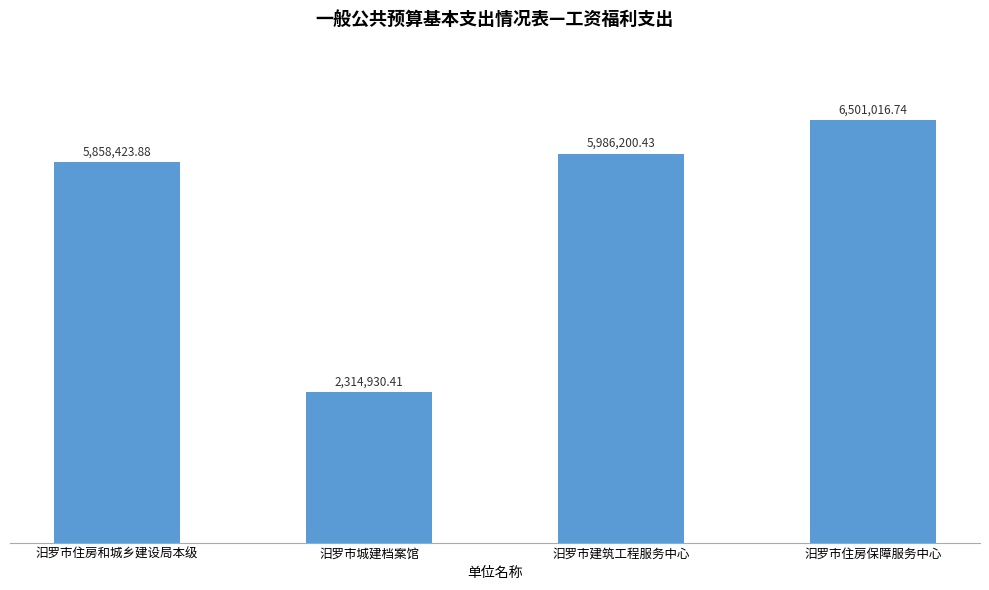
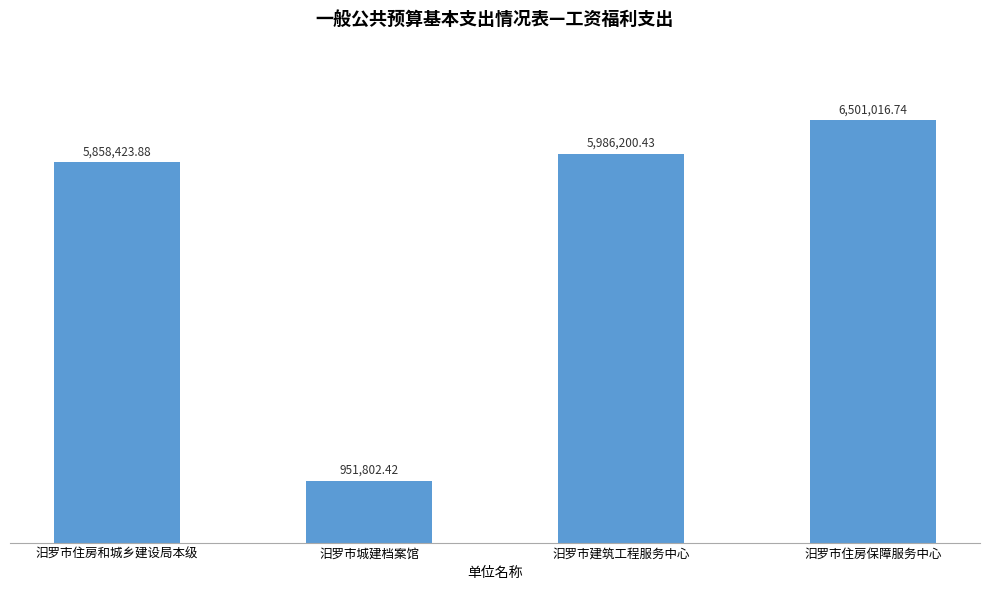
汨罗市城建档案馆: 2,314,930.41 -> 951,802.42
